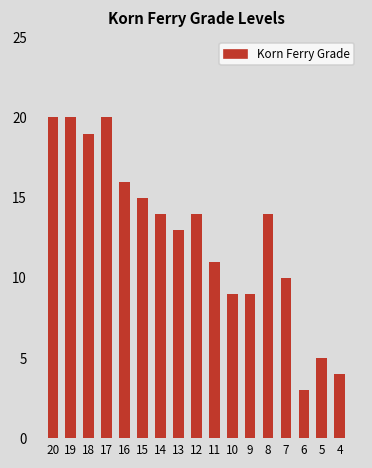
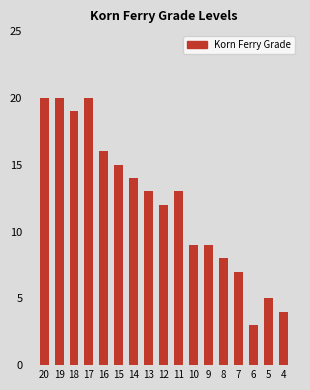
12: 14 -> 12
11: 11 -> 13
8: 14 -> 8
7: 10 -> 7
